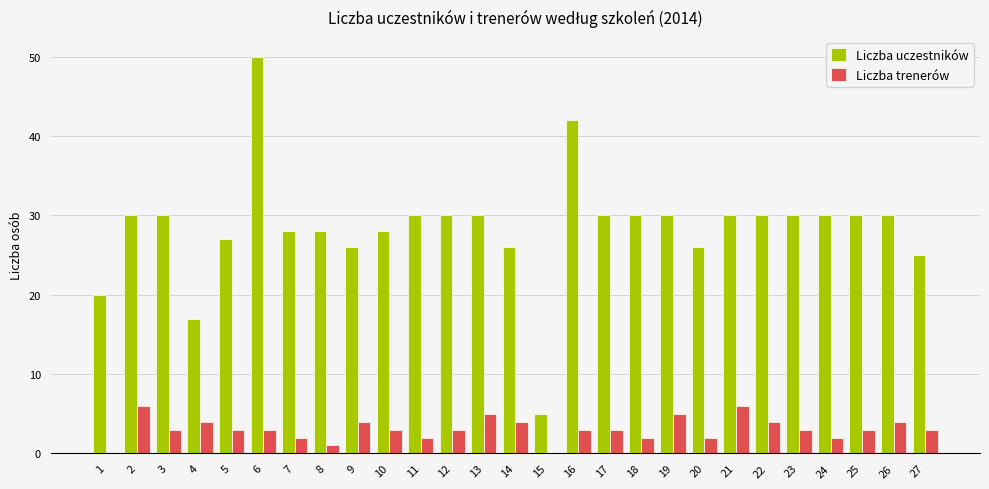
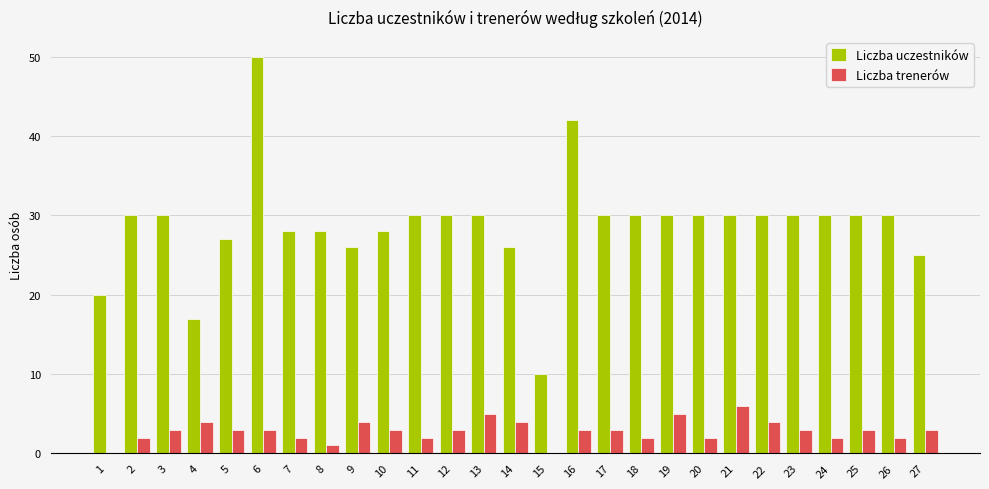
Liczba trenerów, 2: 6 -> 2
Liczba uczestników, 15: 5 -> 10
Liczba uczestników, 20: 26 -> 30
Liczba trenerów, 26: 4 -> 2
